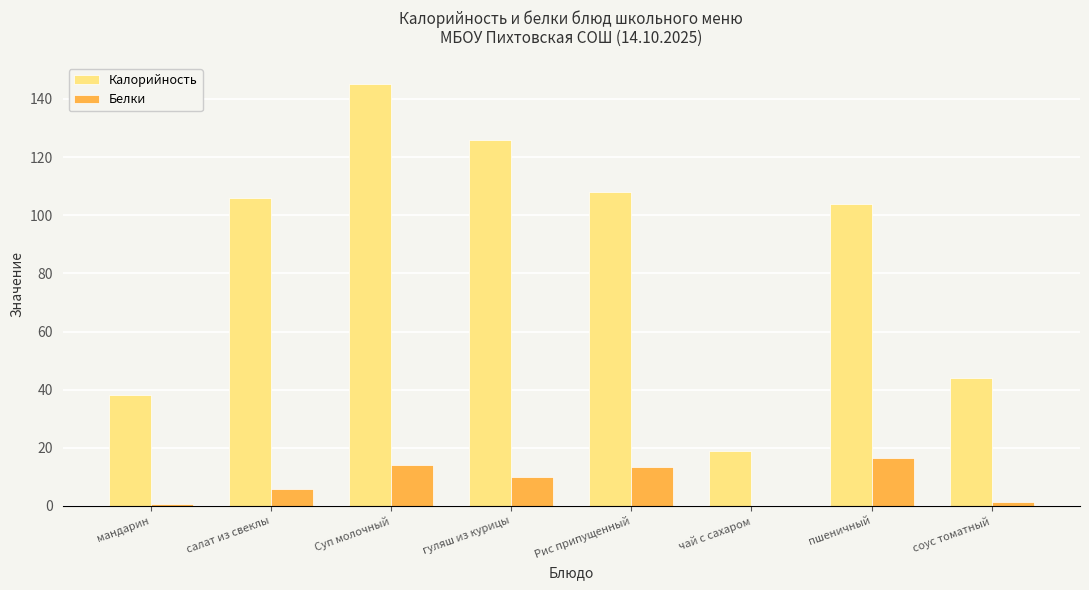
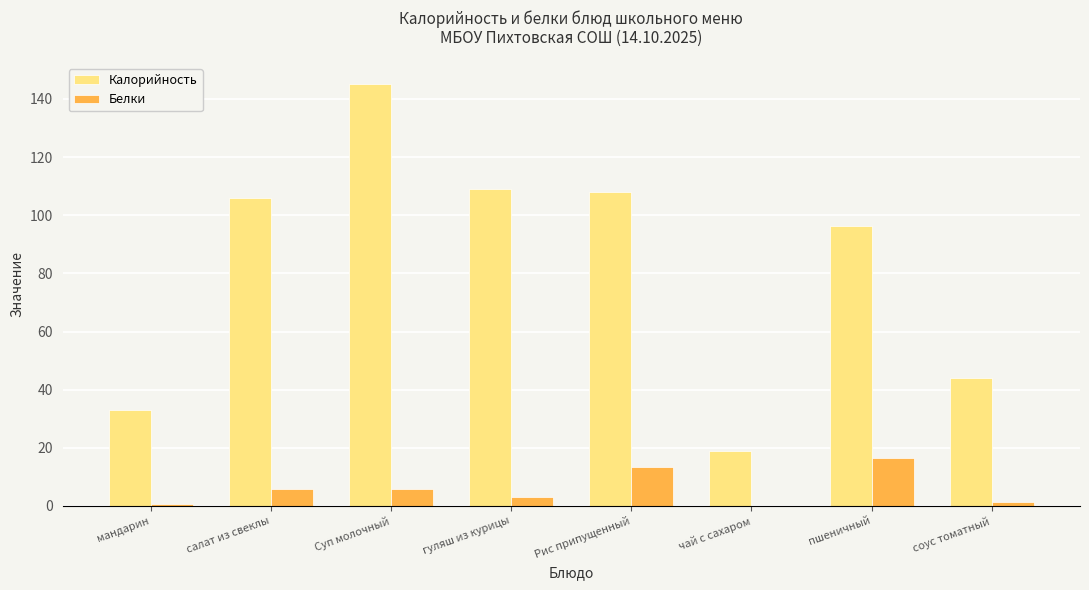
Калорийность, мандарин: 38 -> 33
Белки, Суп молочный: 14 -> 6
Калорийность, гуляш из курицы: 126 -> 109
Белки, гуляш из курицы: 10 -> 3
Калорийность, пшеничный: 104 -> 96
